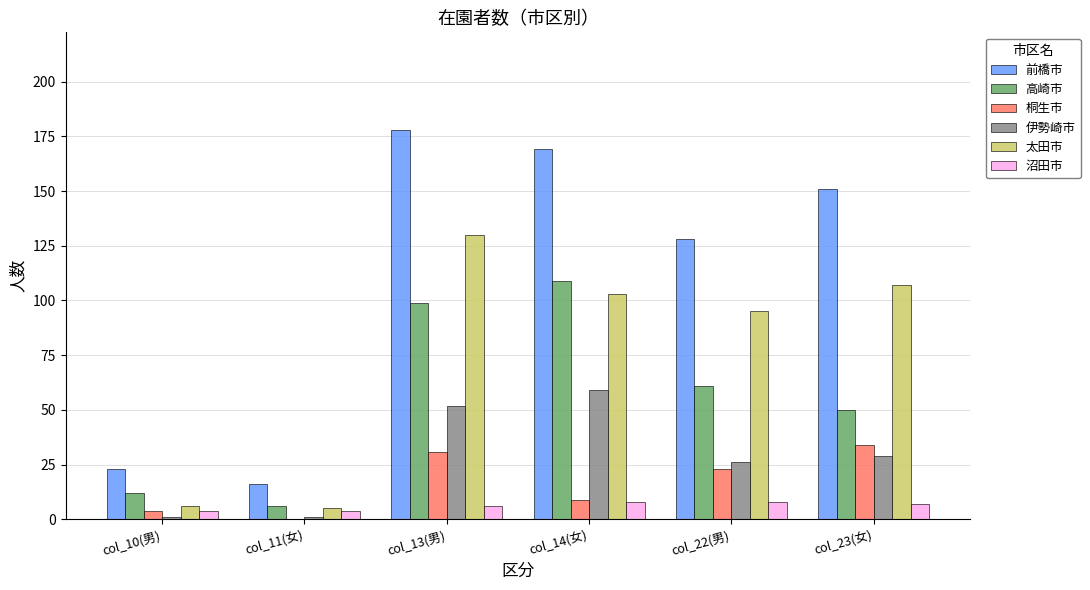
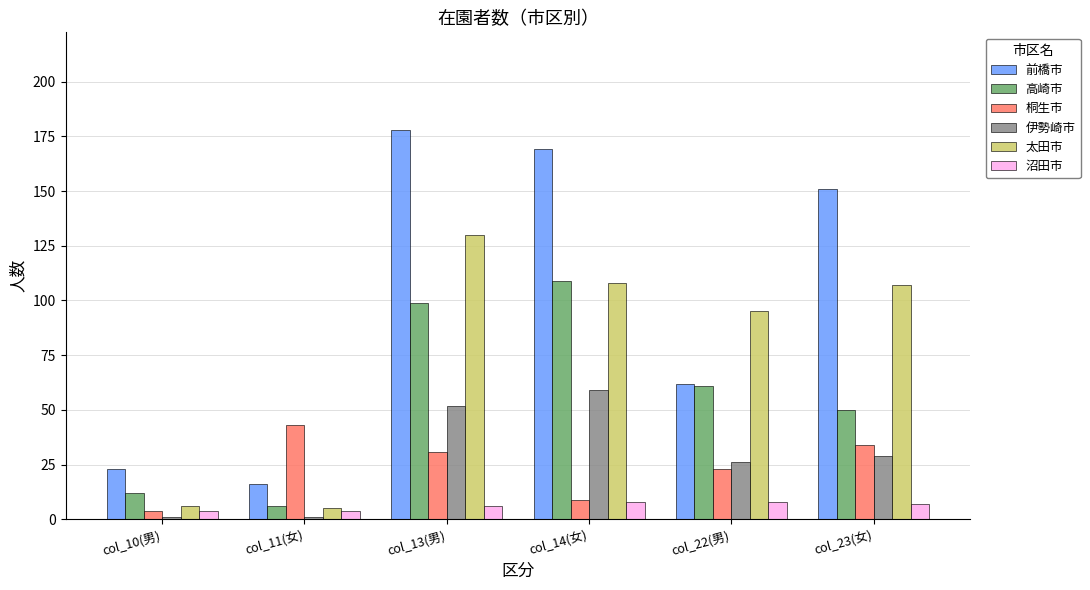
桐生市, col_11(女): 0 -> 43
太田市, col_14(女): 103 -> 108
前橋市, col_22(男): 128 -> 62
